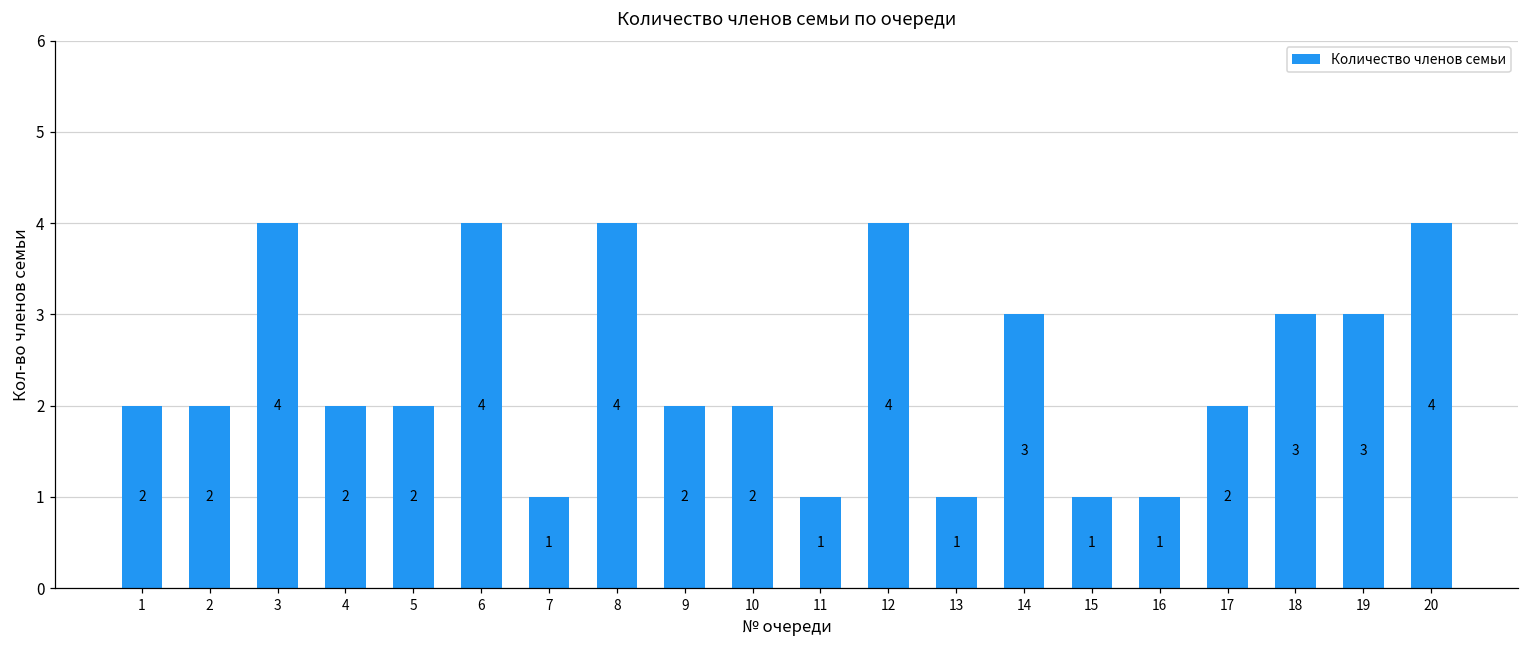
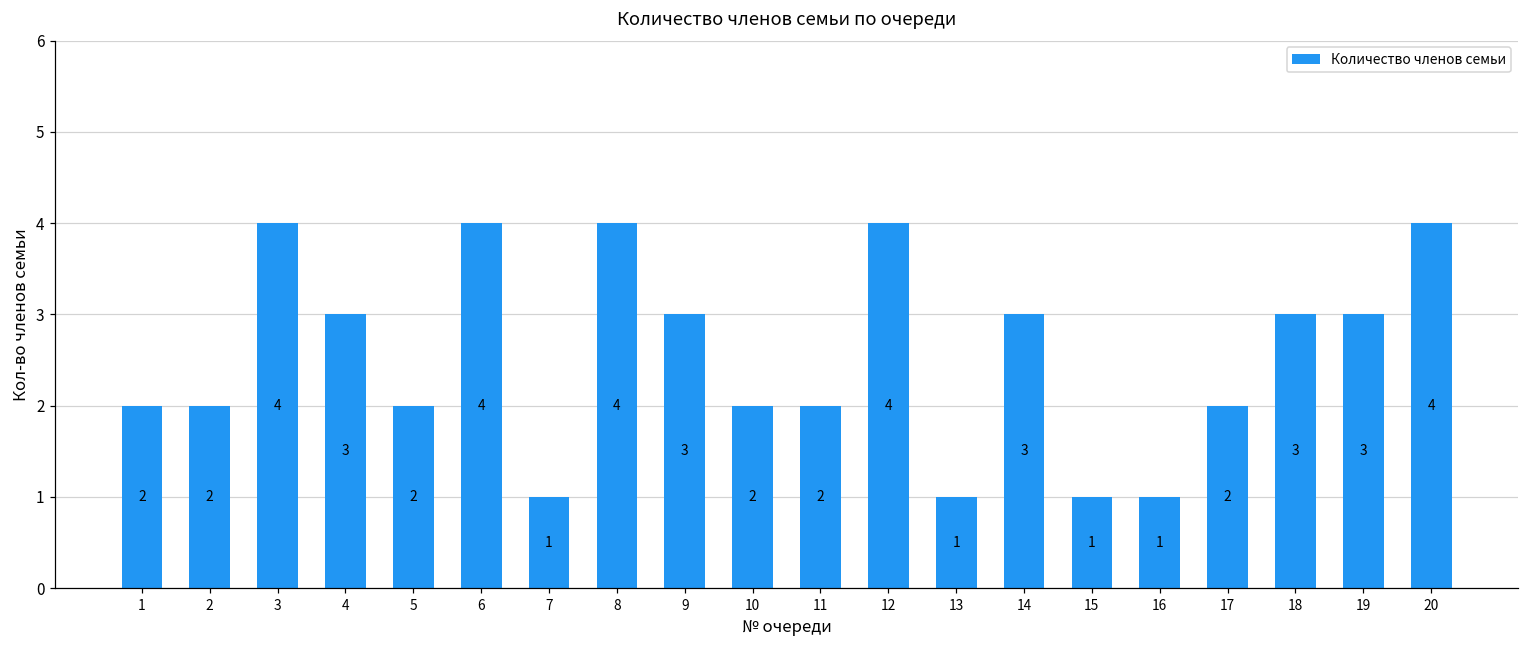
4: 2 -> 3
9: 2 -> 3
11: 1 -> 2
